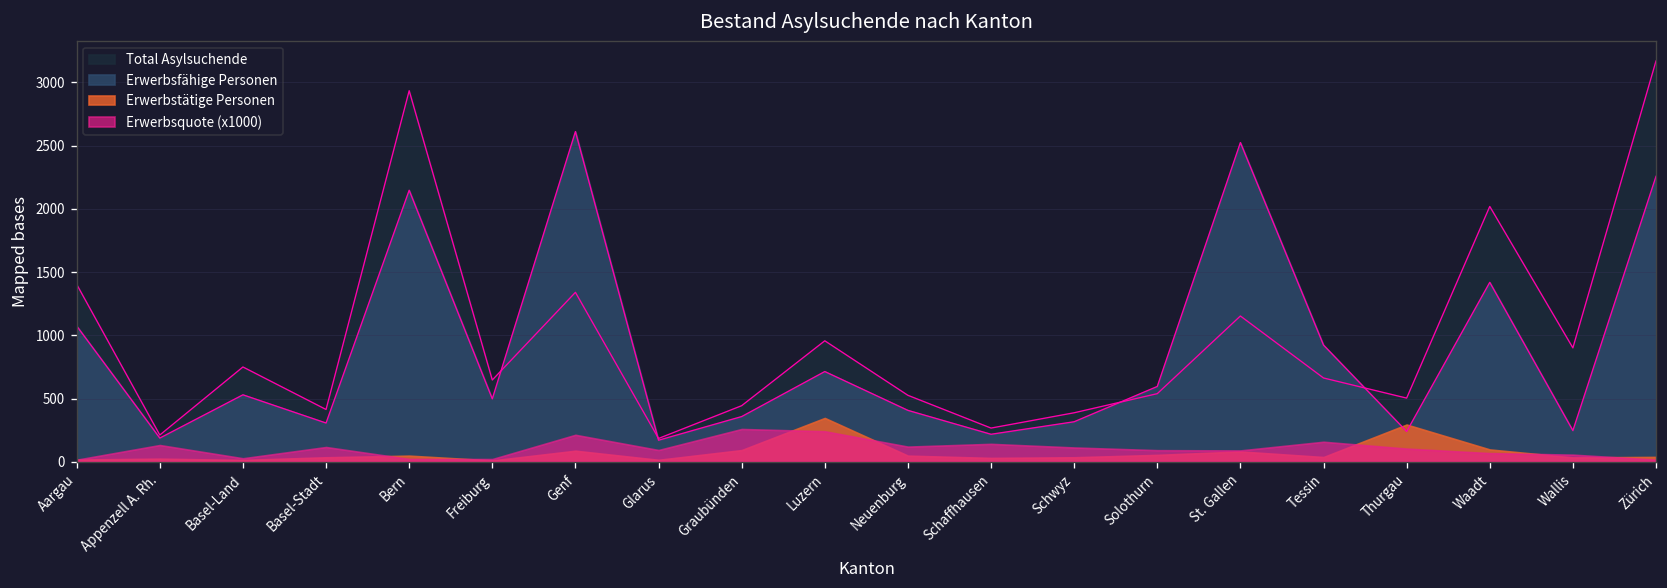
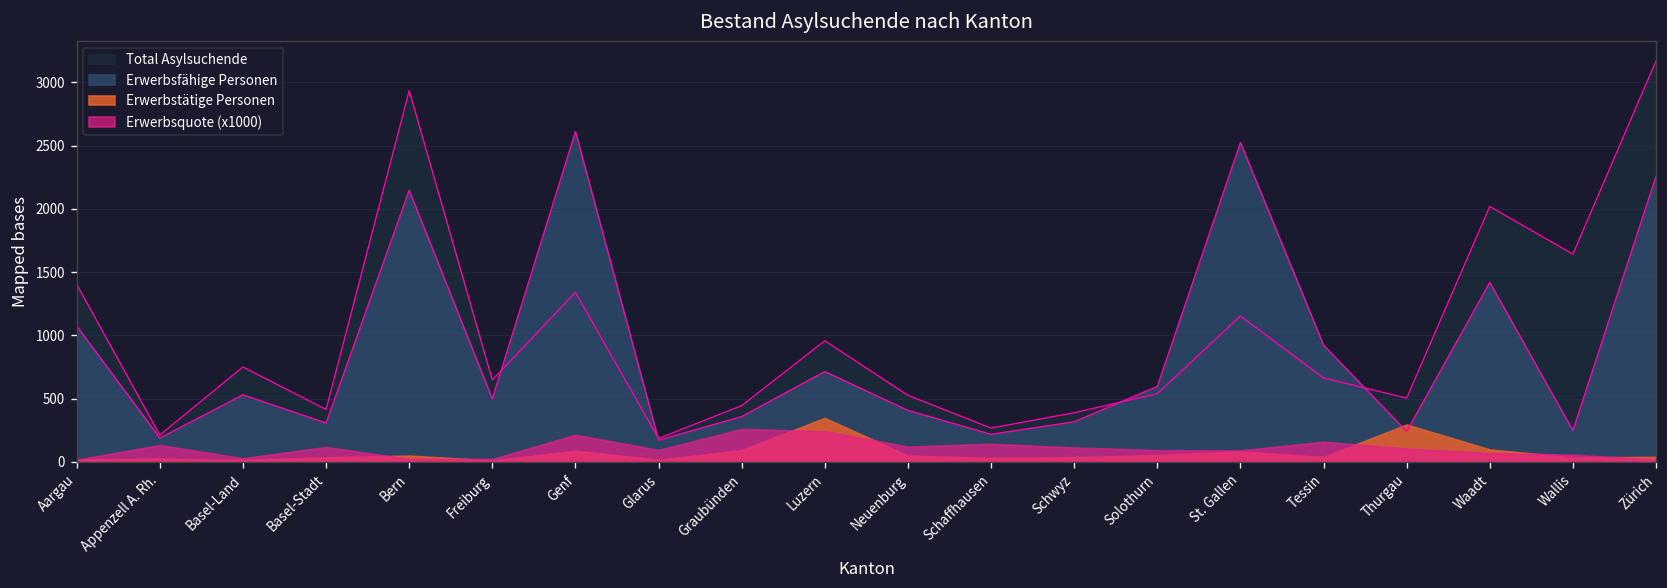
Total Asylsuchende, Wallis: 900 -> 1640
